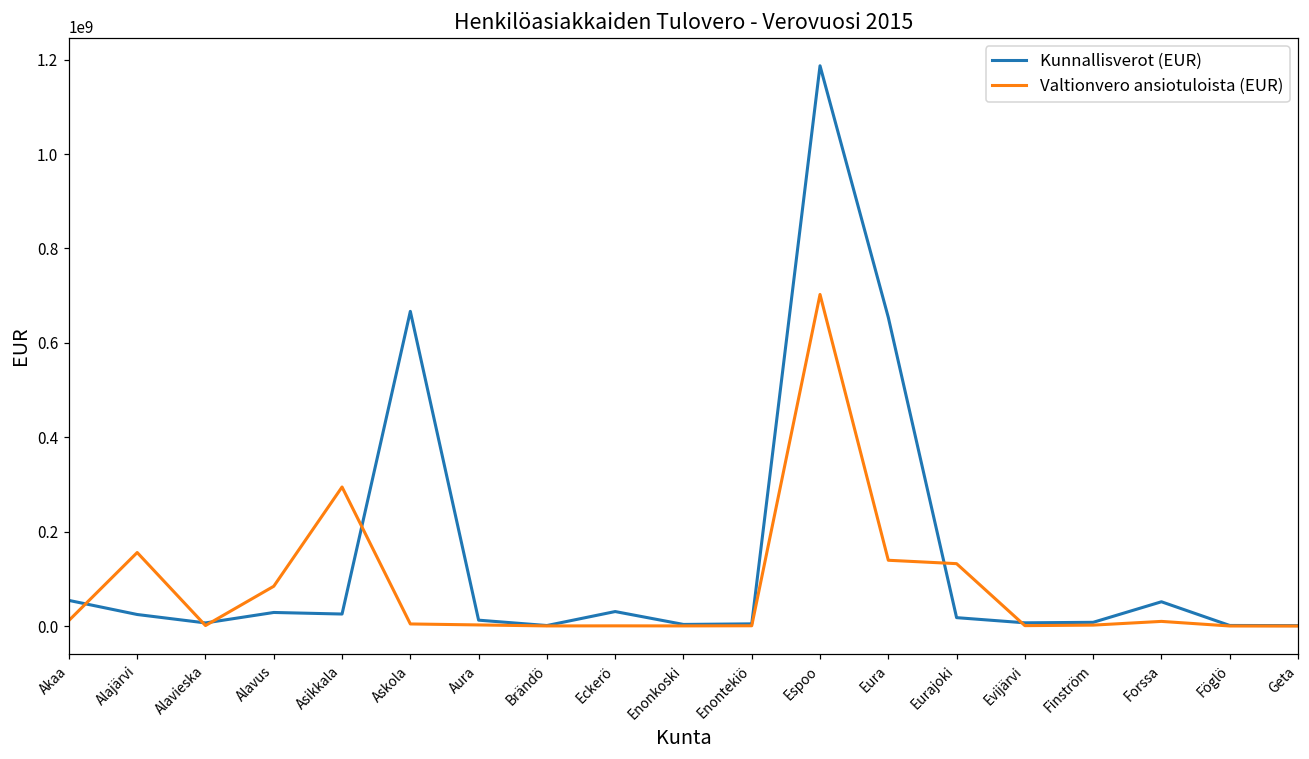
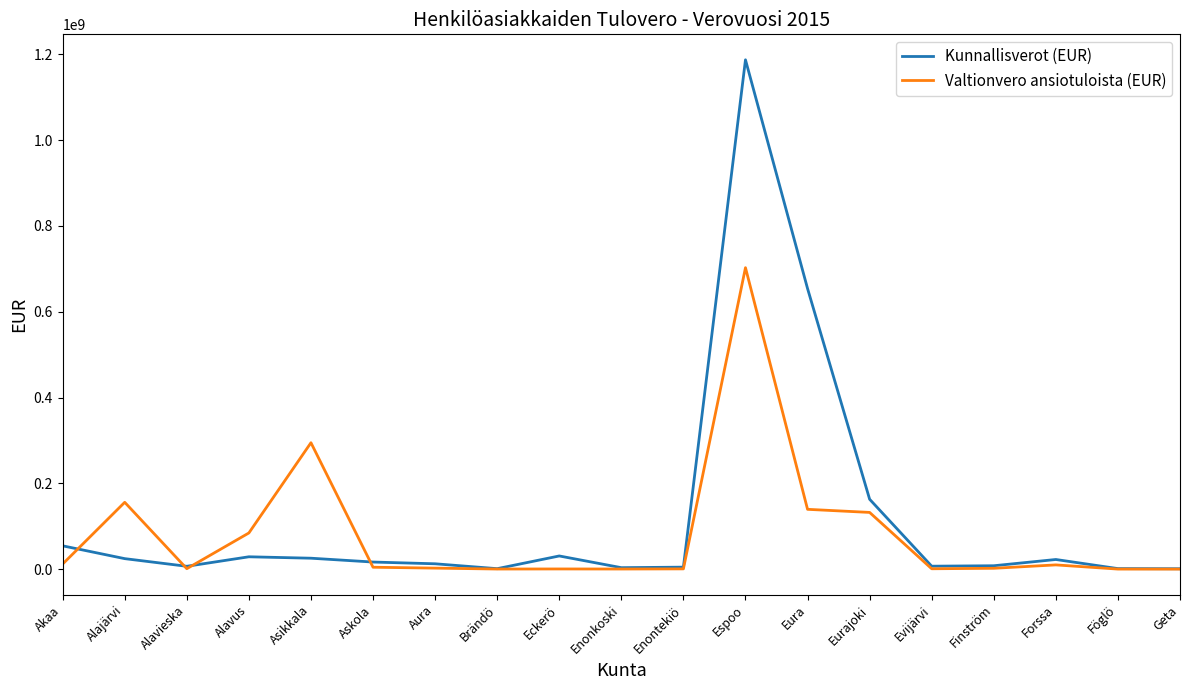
Kunnallisverot (EUR), Askola: 670000000 -> 20000000
Kunnallisverot (EUR), Eurajoki: 20000000 -> 160000000
Kunnallisverot (EUR), Forssa: 50000000 -> 20000000
